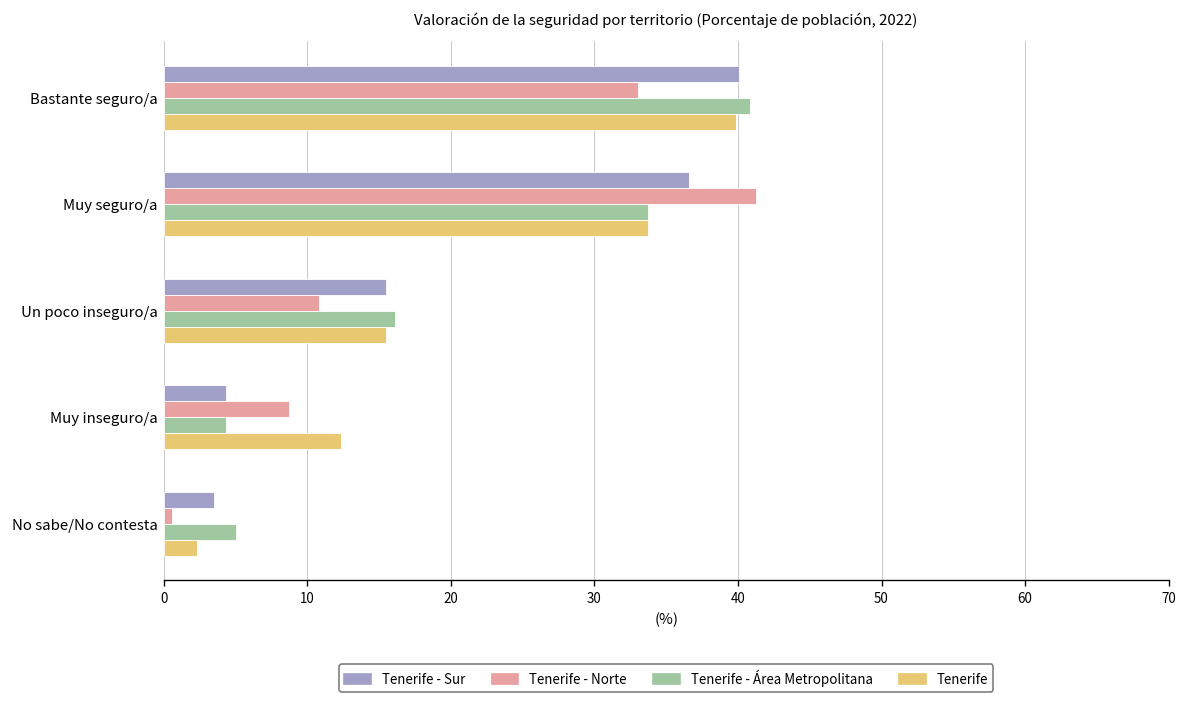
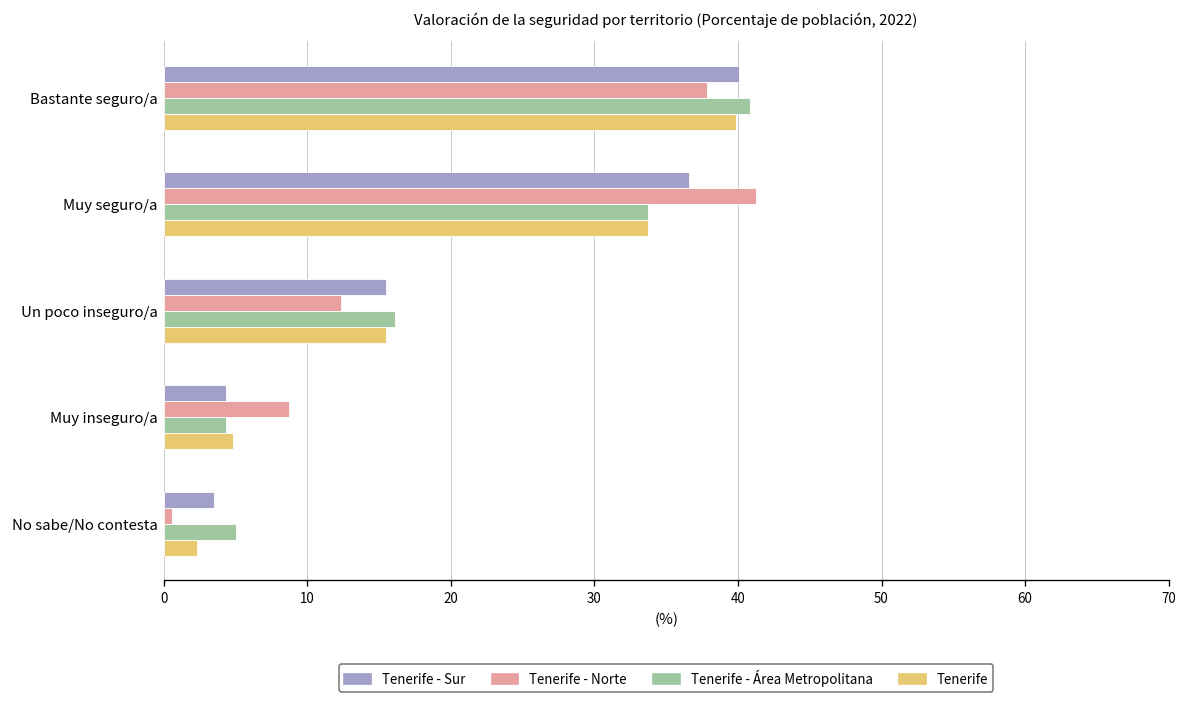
Tenerife - Norte, Bastante seguro/a: 33.1 -> 37.8
Tenerife - Norte, Un poco inseguro/a: 10.8 -> 12.3
Tenerife, Muy inseguro/a: 12.4 -> 4.9
